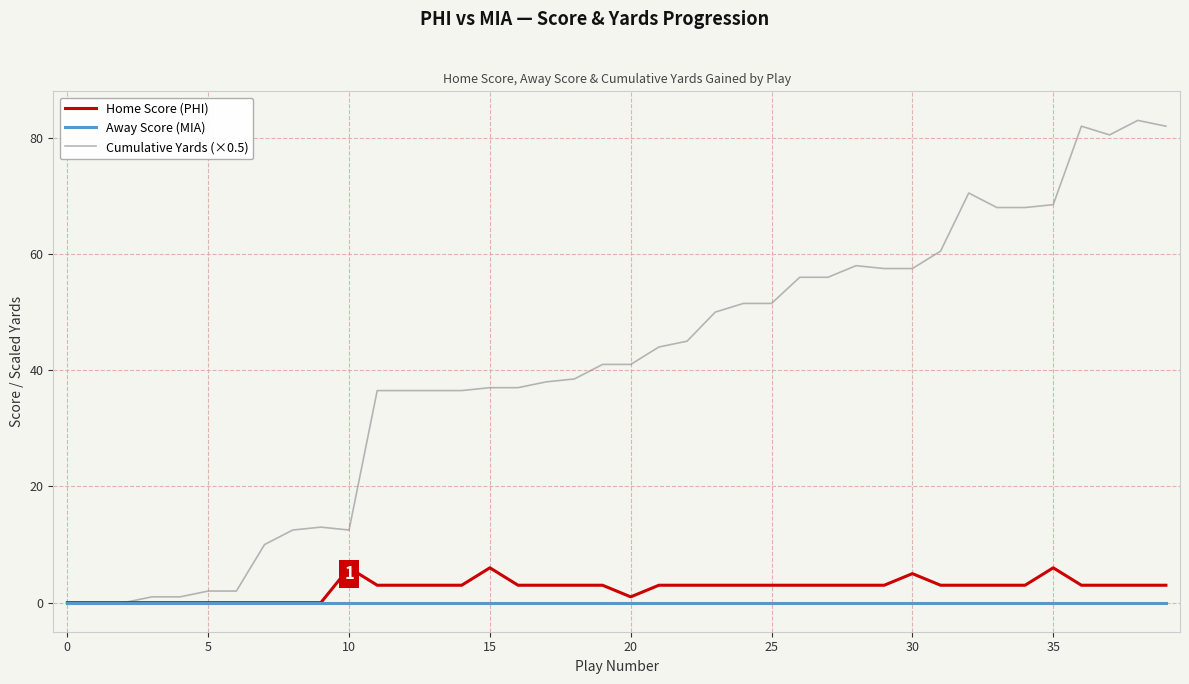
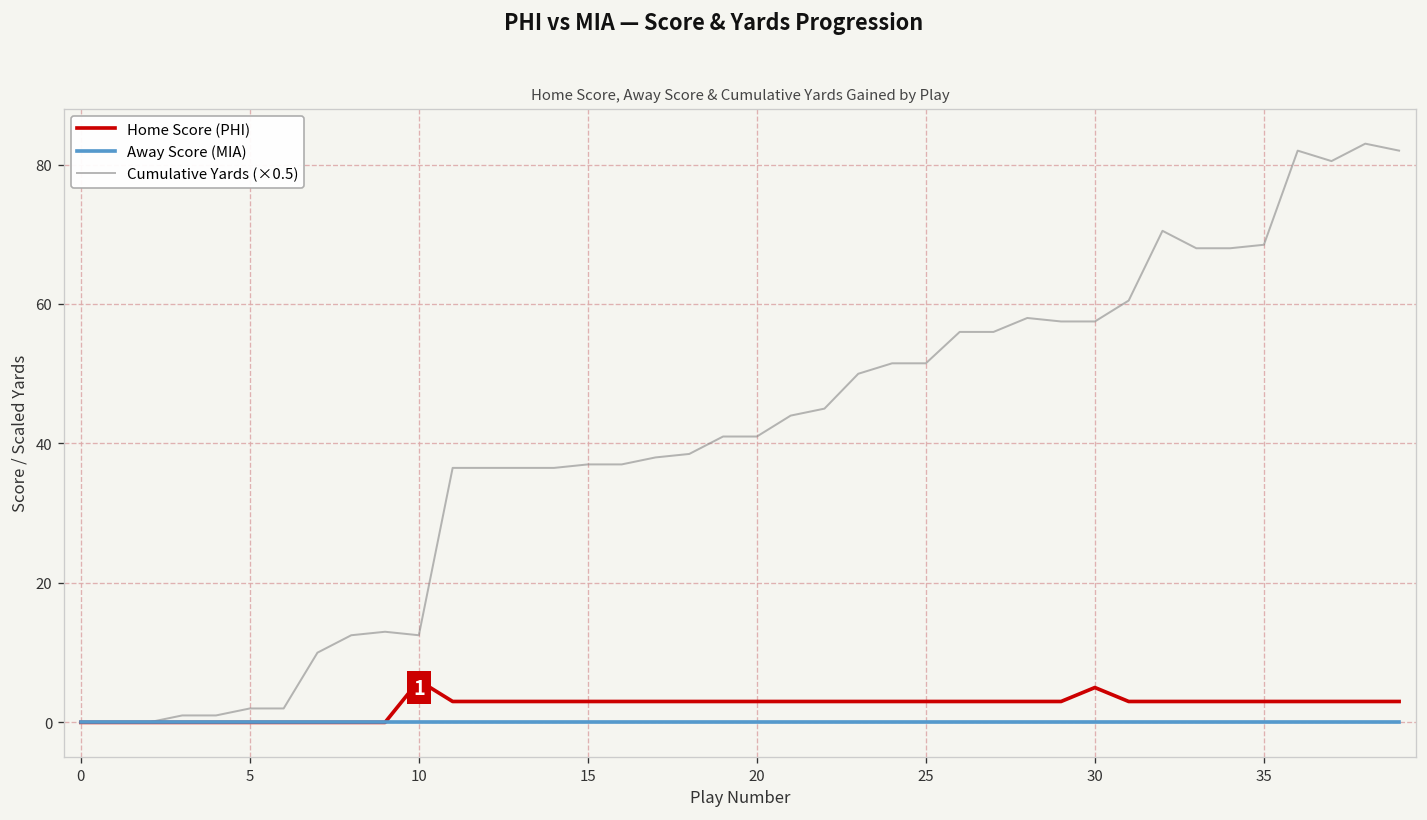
Home Score (PHI), 15: 6 -> 3
Home Score (PHI), 20: 1 -> 3
Home Score (PHI), 35: 6 -> 3
